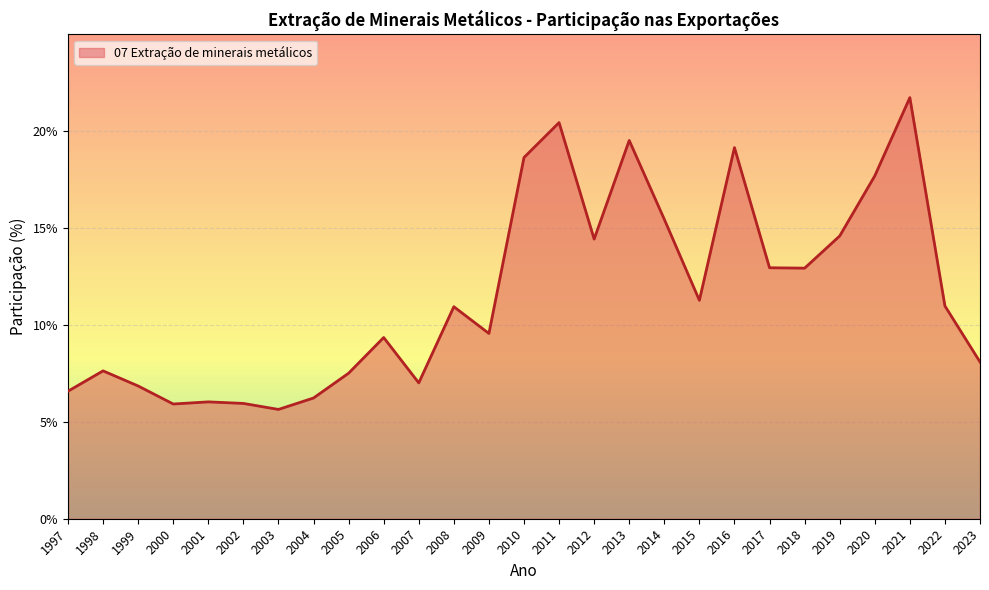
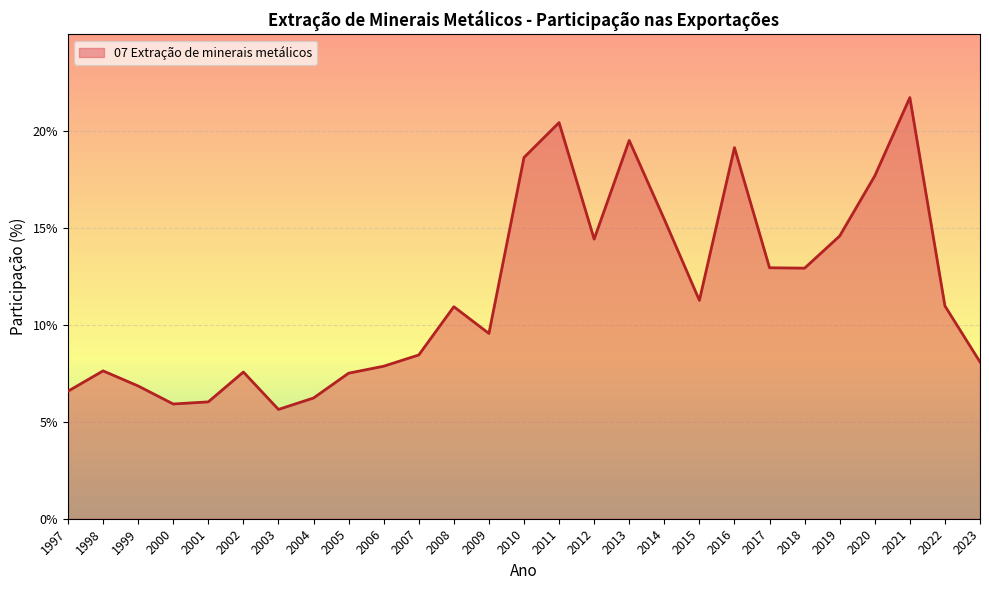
2002: 6.0% -> 7.6%
2006: 9.4% -> 7.9%
2007: 7.0% -> 8.5%
